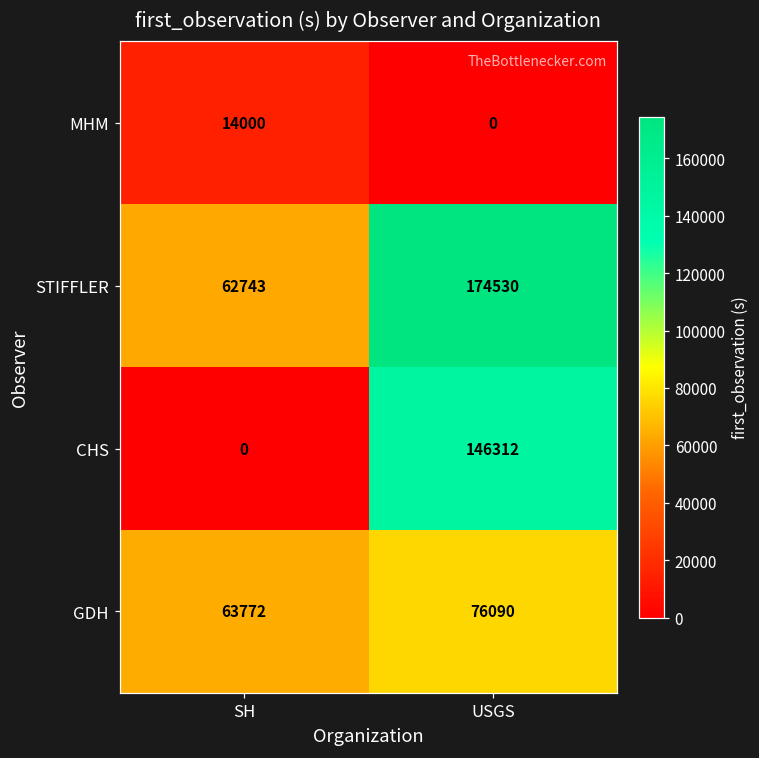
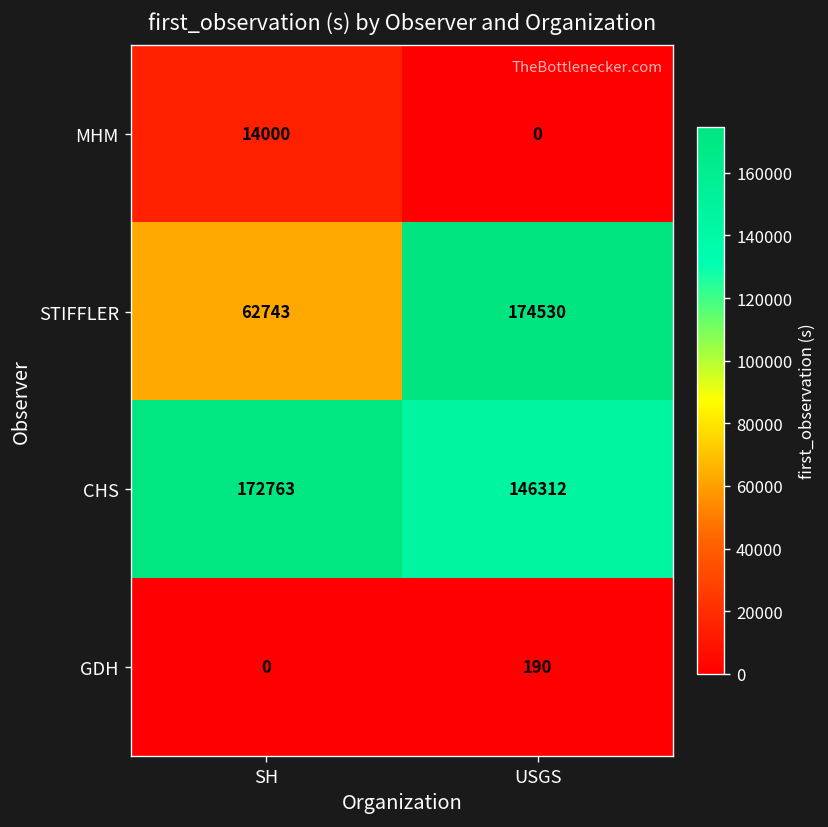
CHS, SH: 0 -> 172763
GDH, SH: 63772 -> 0
GDH, USGS: 76090 -> 190
